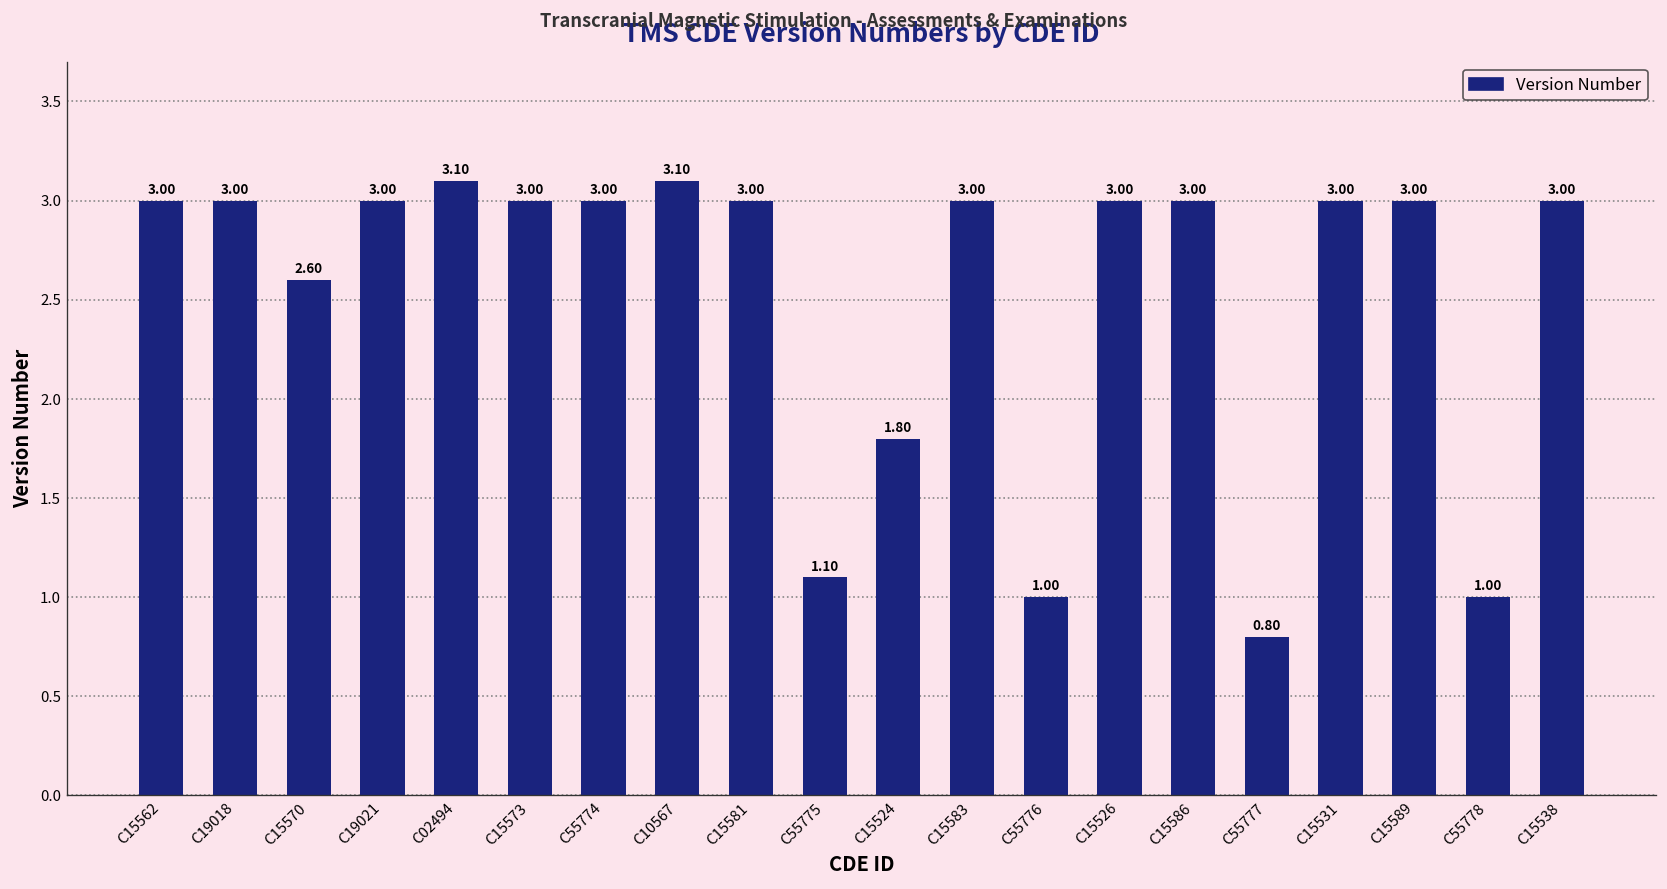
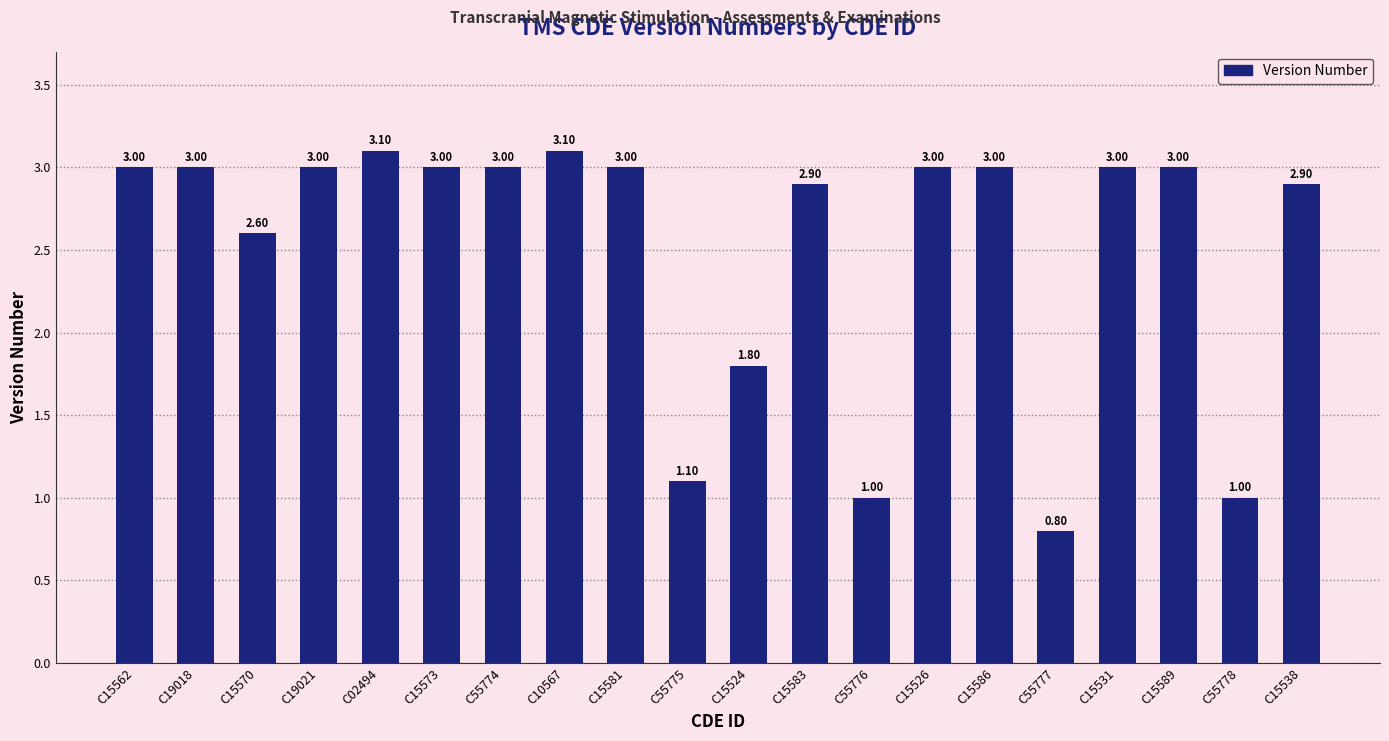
C15583: 3.00 -> 2.90
C15538: 3.00 -> 2.90
